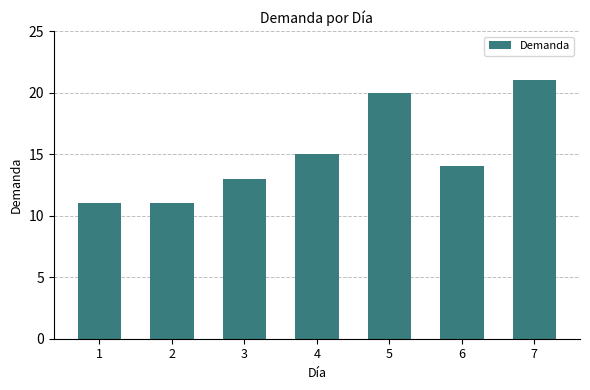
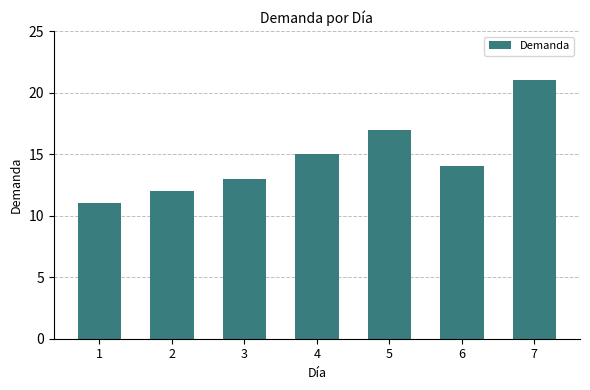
2: 11 -> 12
5: 20 -> 17
